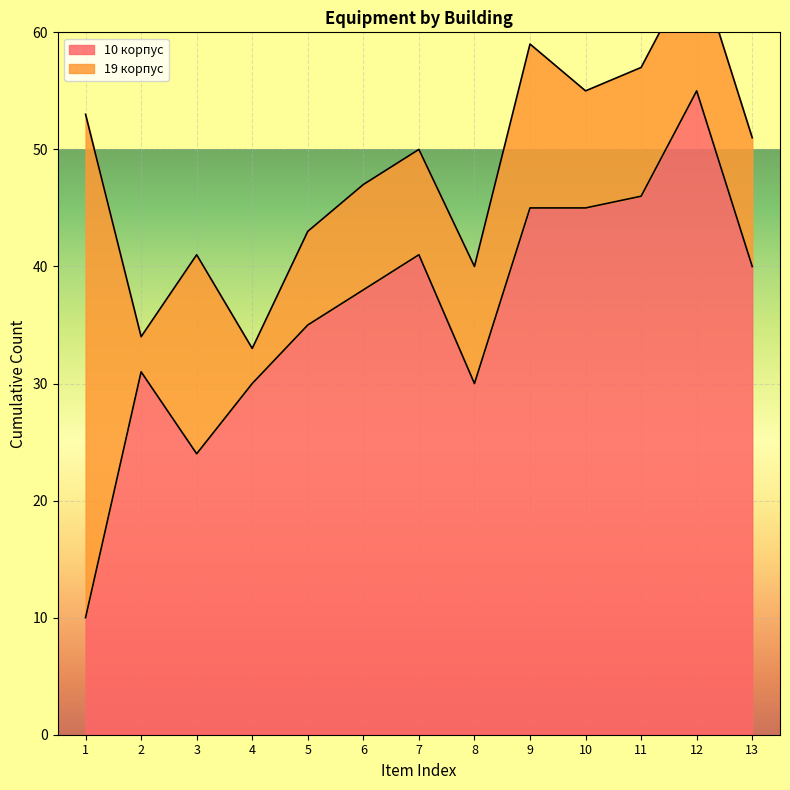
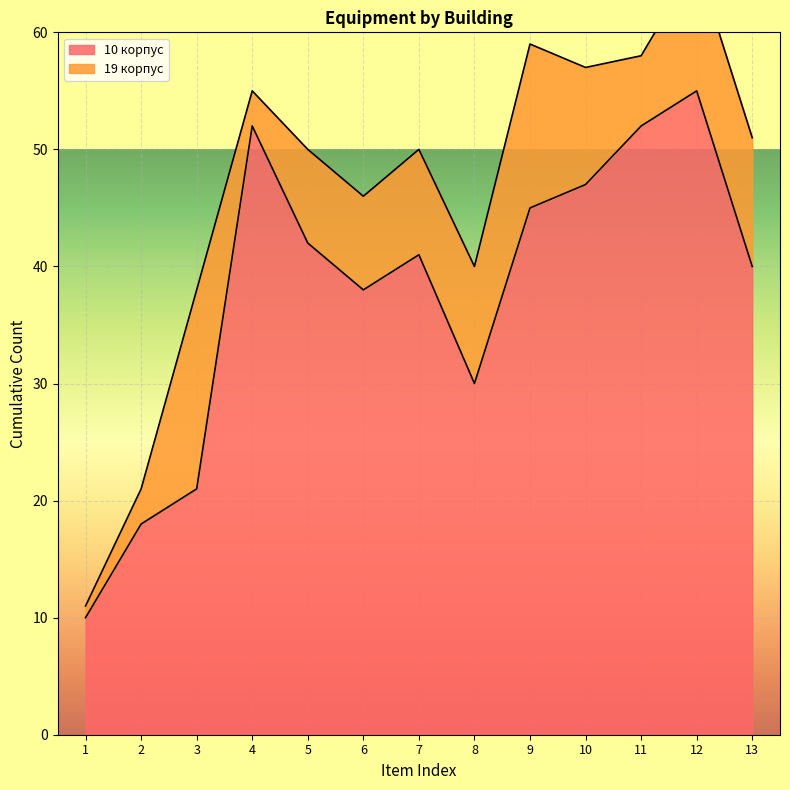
19 корпус, 1: 43 -> 1
10 корпус, 2: 31 -> 18
10 корпус, 3: 24 -> 21
10 корпус, 4: 30 -> 52
10 корпус, 5: 35 -> 42
19 корпус, 6: 9 -> 8
10 корпус, 10: 45 -> 47
10 корпус, 11: 46 -> 52
19 корпус, 11: 11 -> 6
